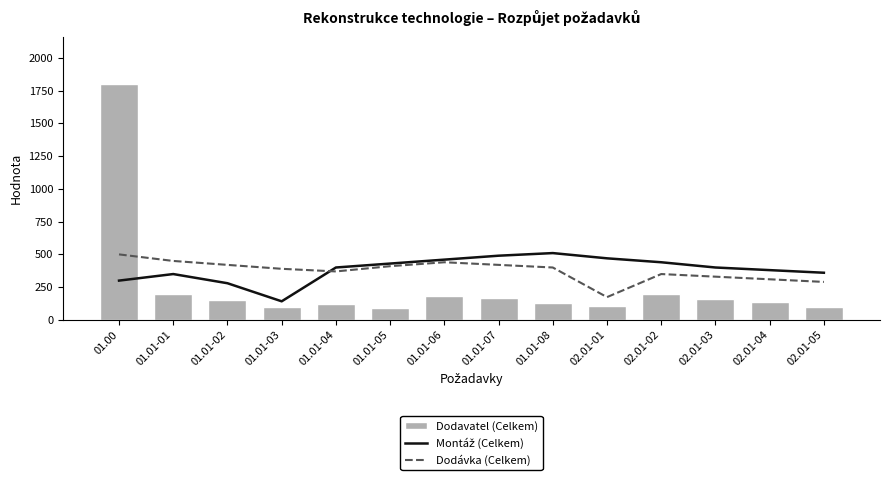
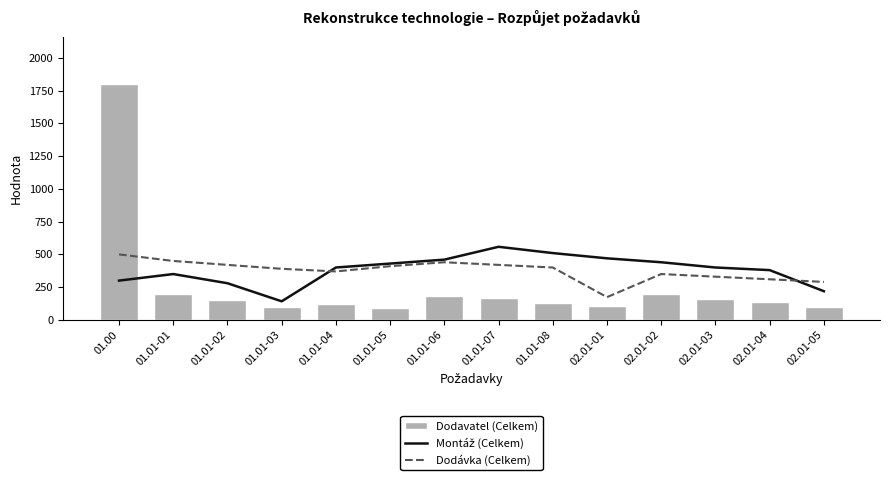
Montáž (Celkem), 01.01-07: 490 -> 560
Montáž (Celkem), 02.01-05: 360 -> 220
